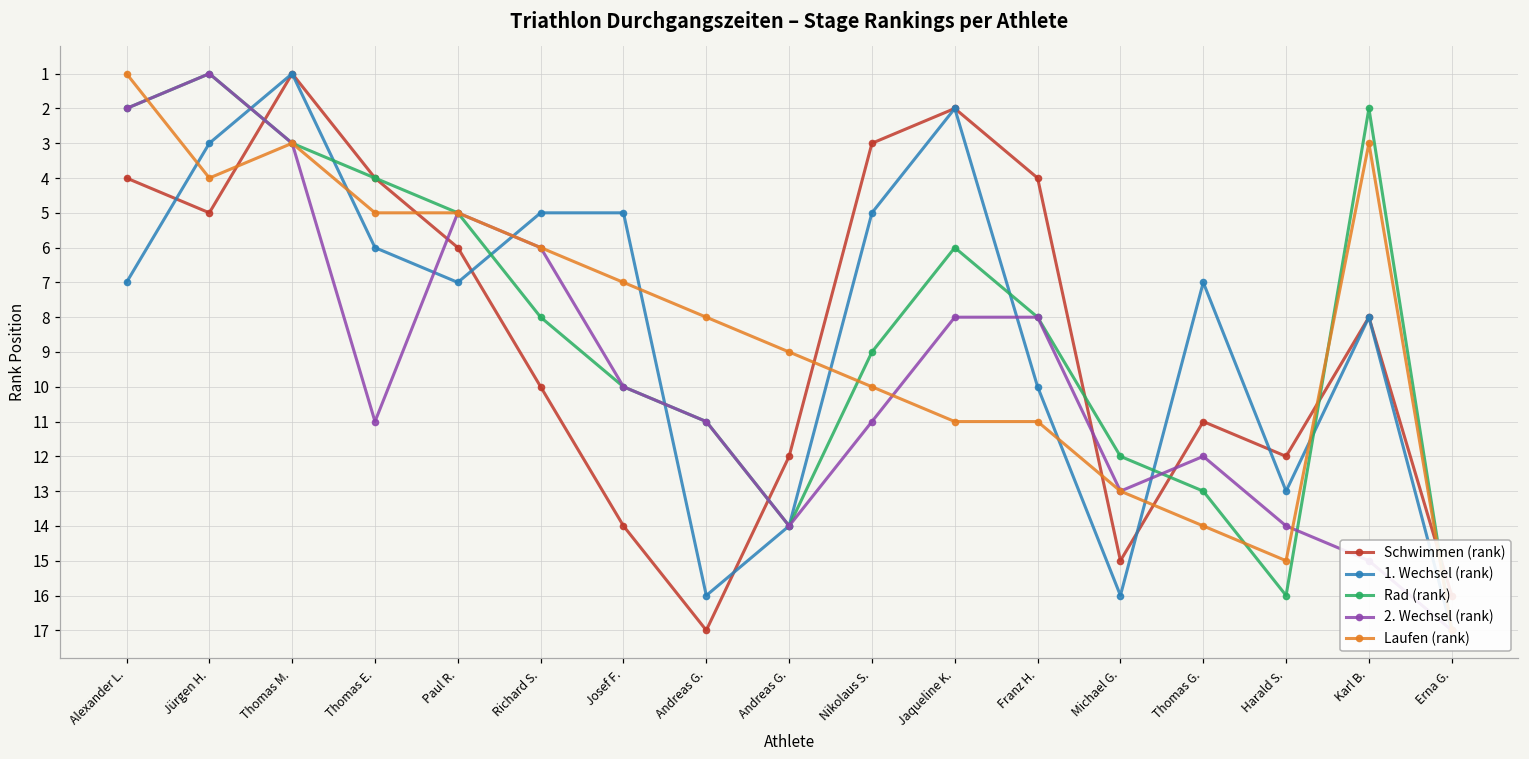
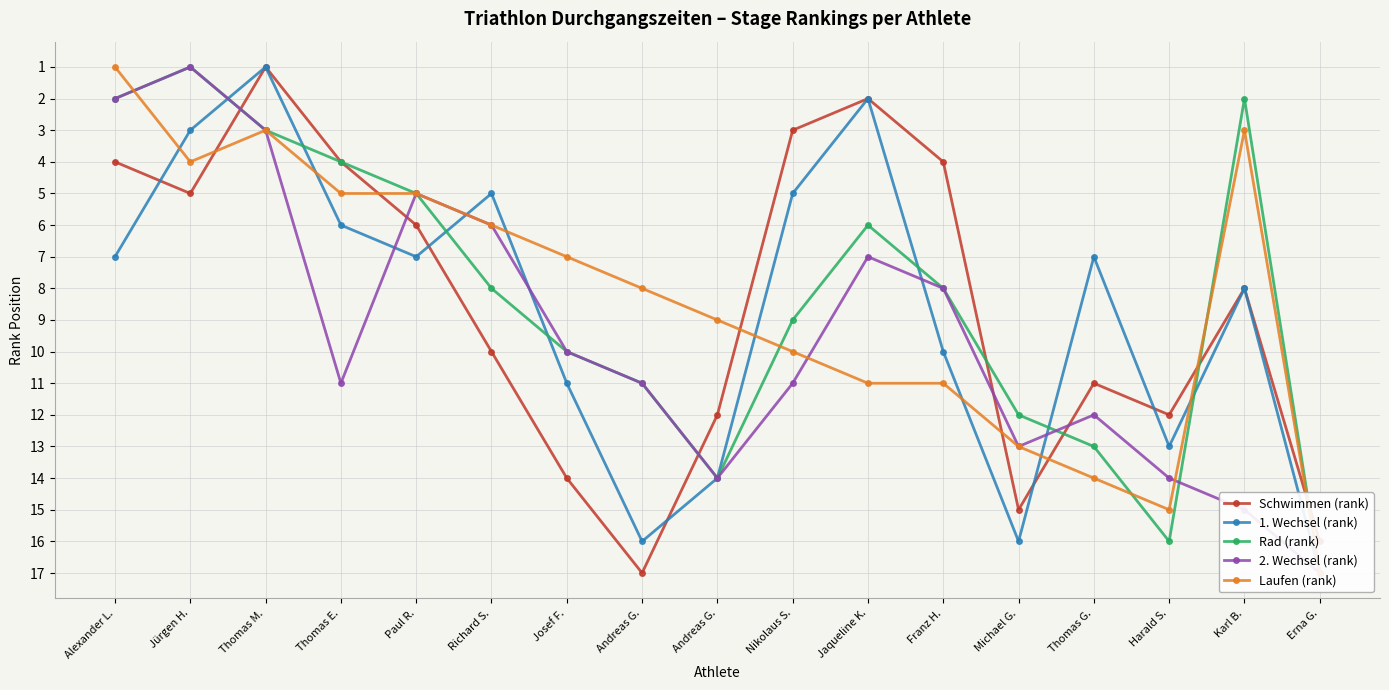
1. Wechsel (rank), Josef F.: 5 -> 11
2. Wechsel (rank), Jaqueline K.: 8 -> 7
